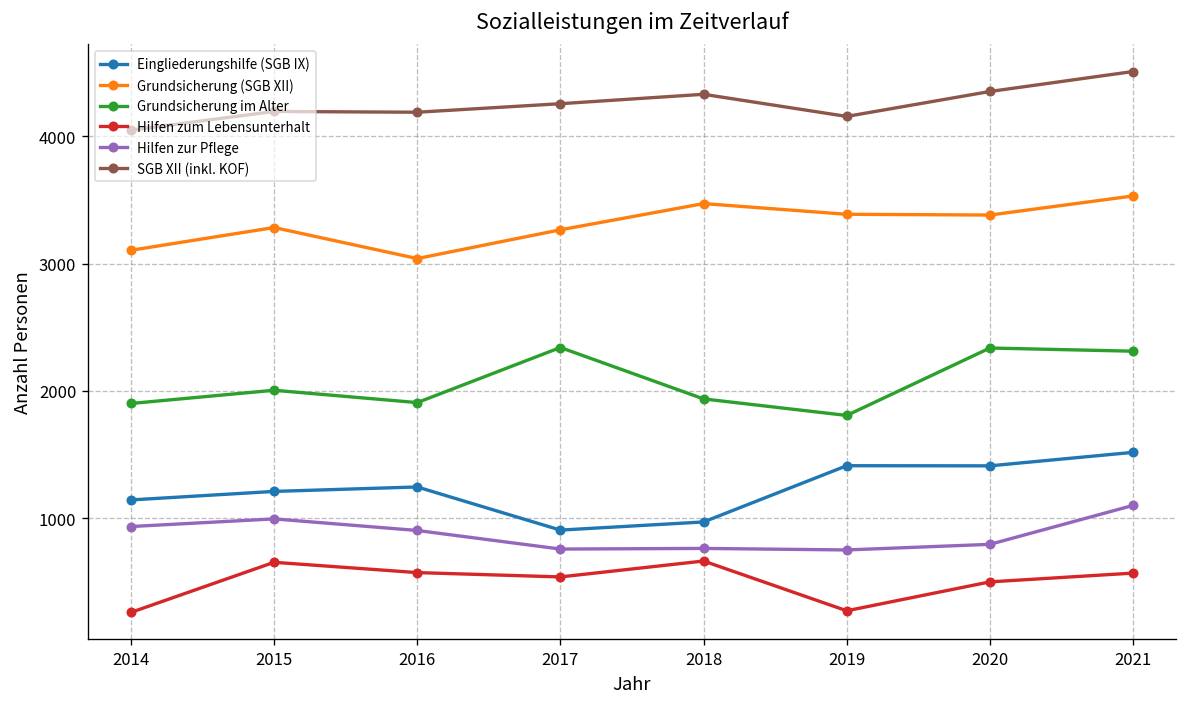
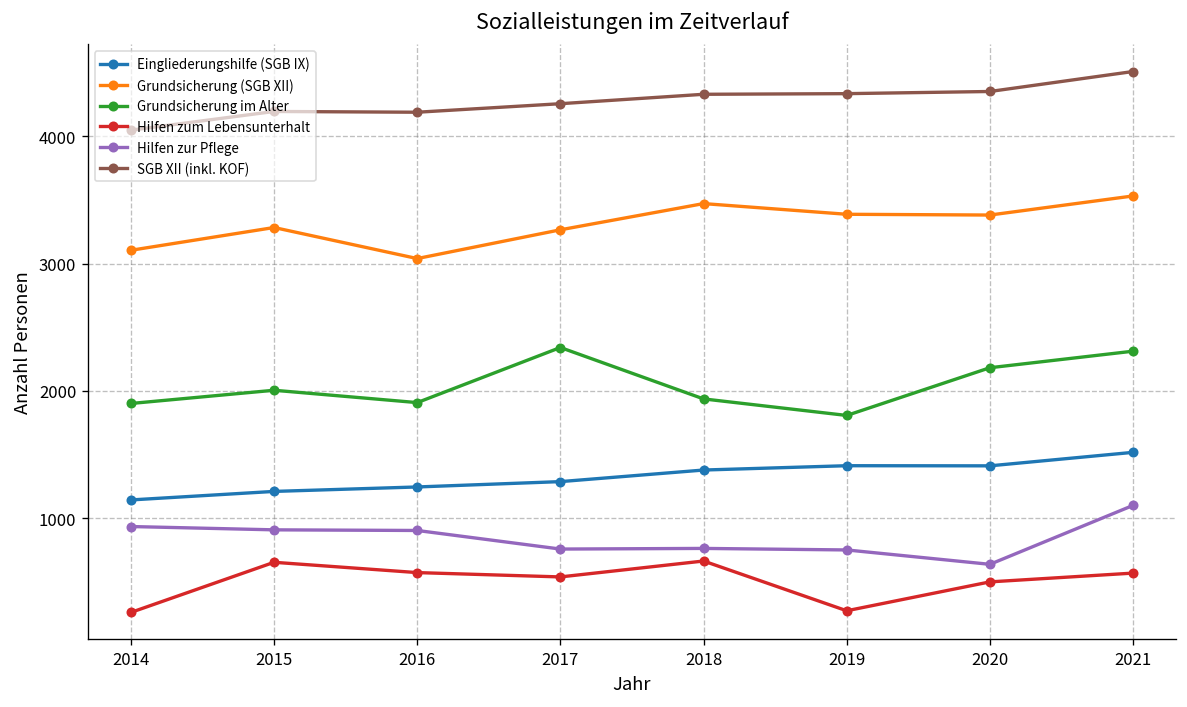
Hilfen zur Pflege, 2015: 990 -> 910
Eingliederungshilfe (SGB IX), 2017: 910 -> 1290
Eingliederungshilfe (SGB IX), 2018: 970 -> 1380
SGB XII (inkl. KOF), 2019: 4160 -> 4340
Grundsicherung im Alter, 2020: 2340 -> 2180
Hilfen zur Pflege, 2020: 790 -> 640
